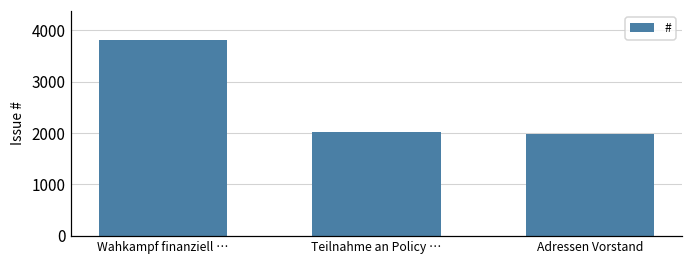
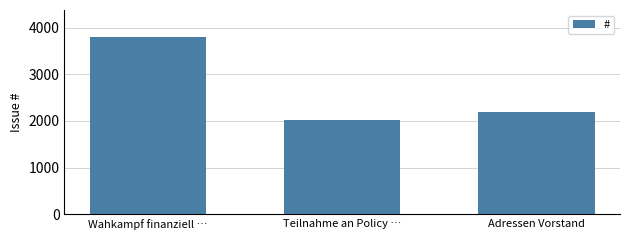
Adressen Vorstand: 2000 -> 2200
